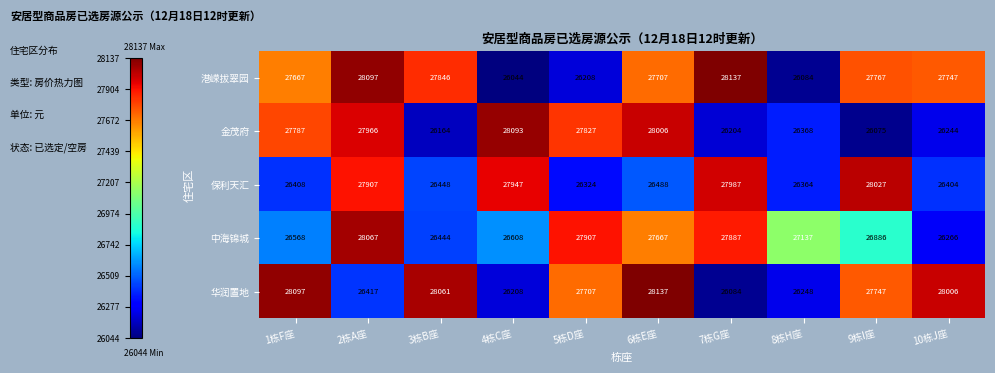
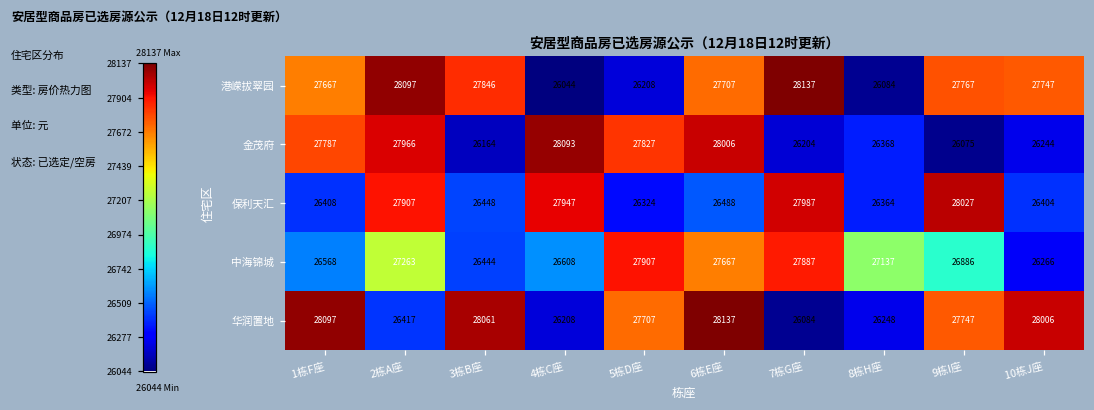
中海锦城, 2栋A座: 28067 -> 27263
